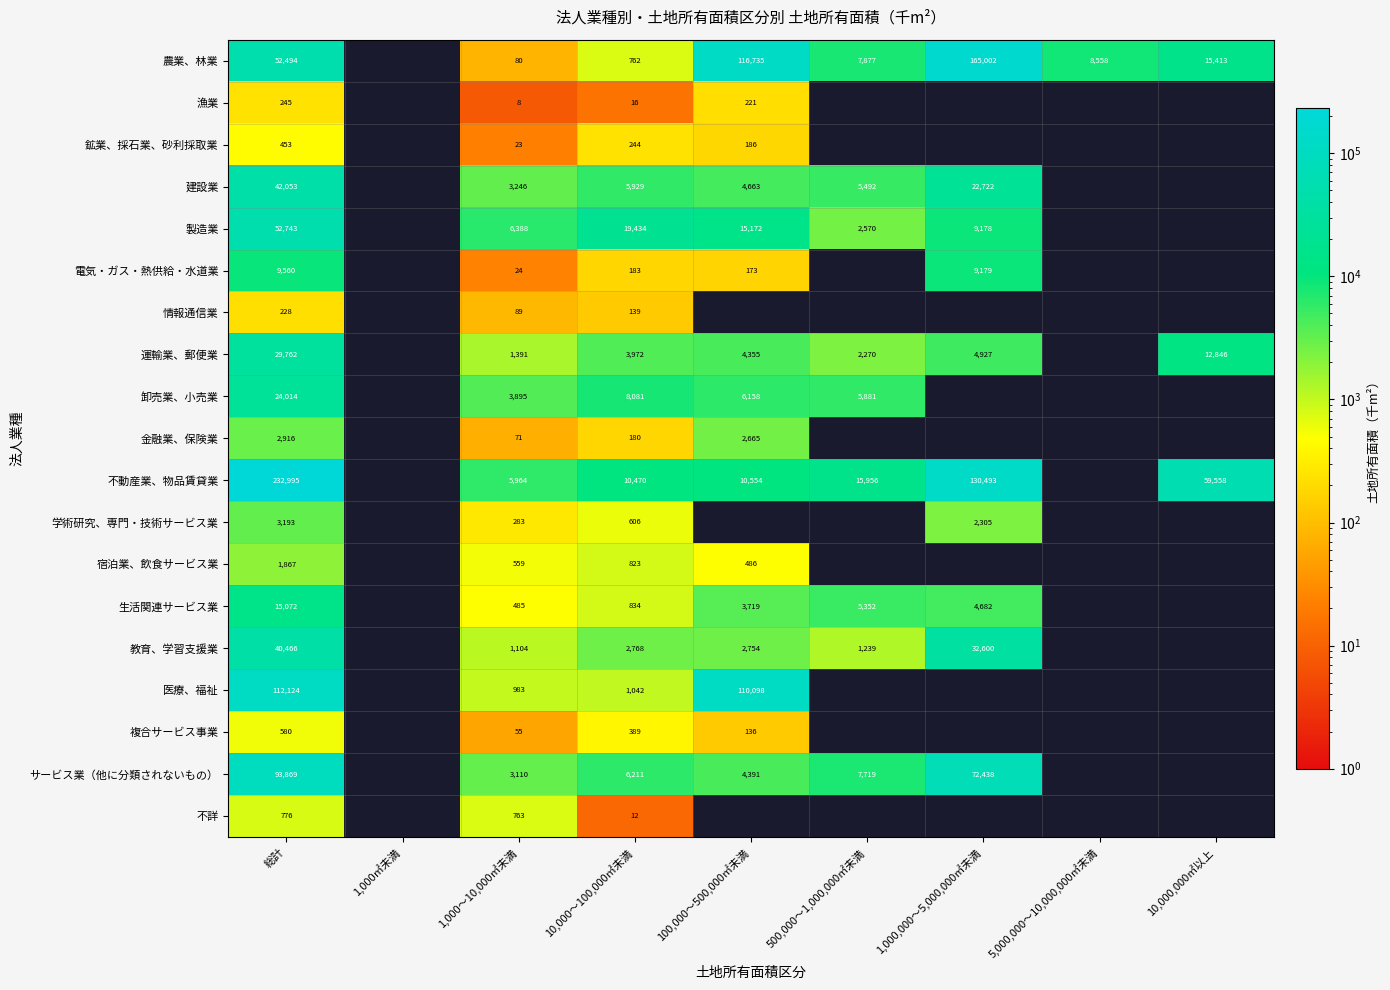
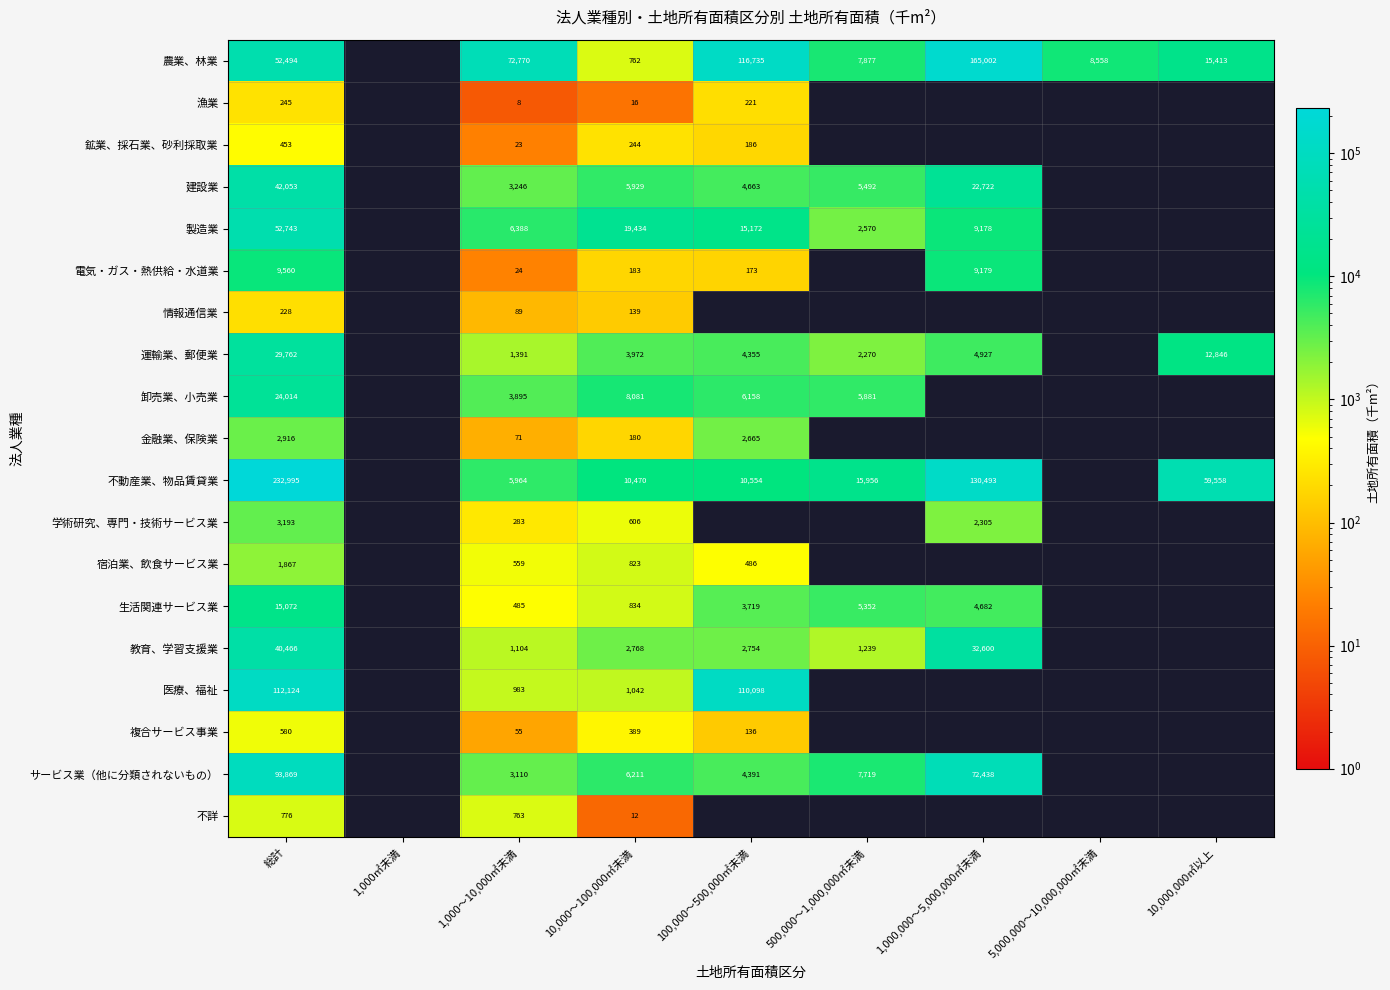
農業、林業, 1,000～10,000㎡未満: 80 -> 72,770
